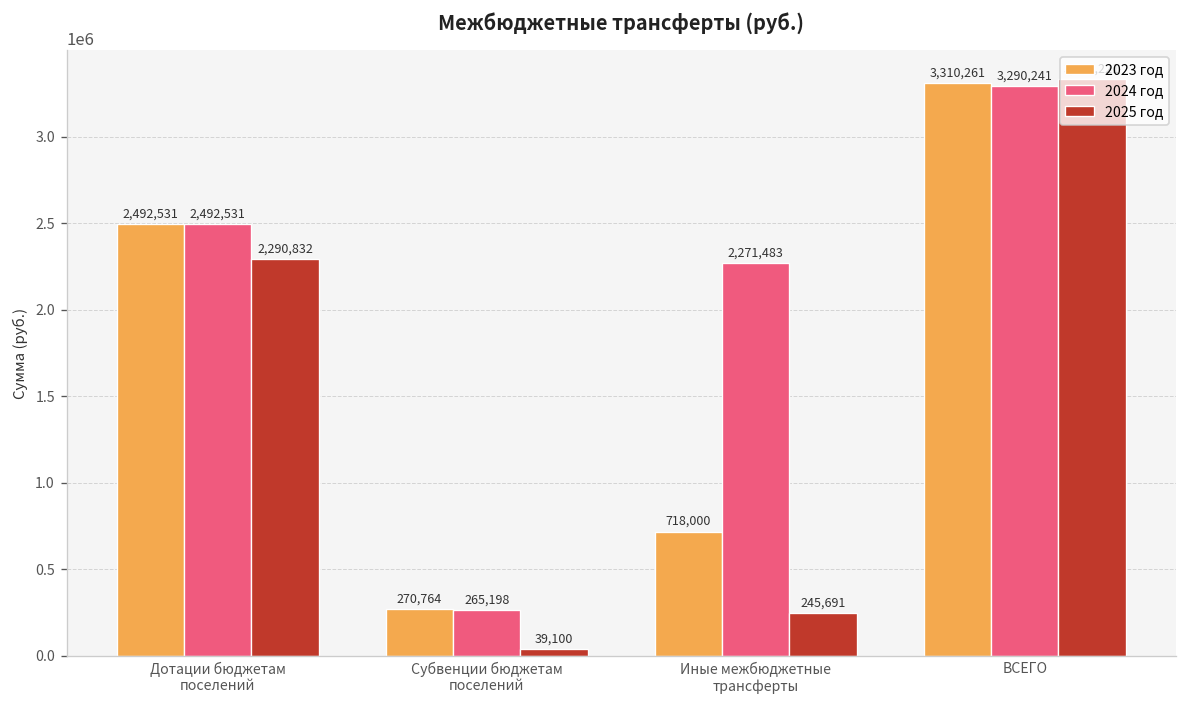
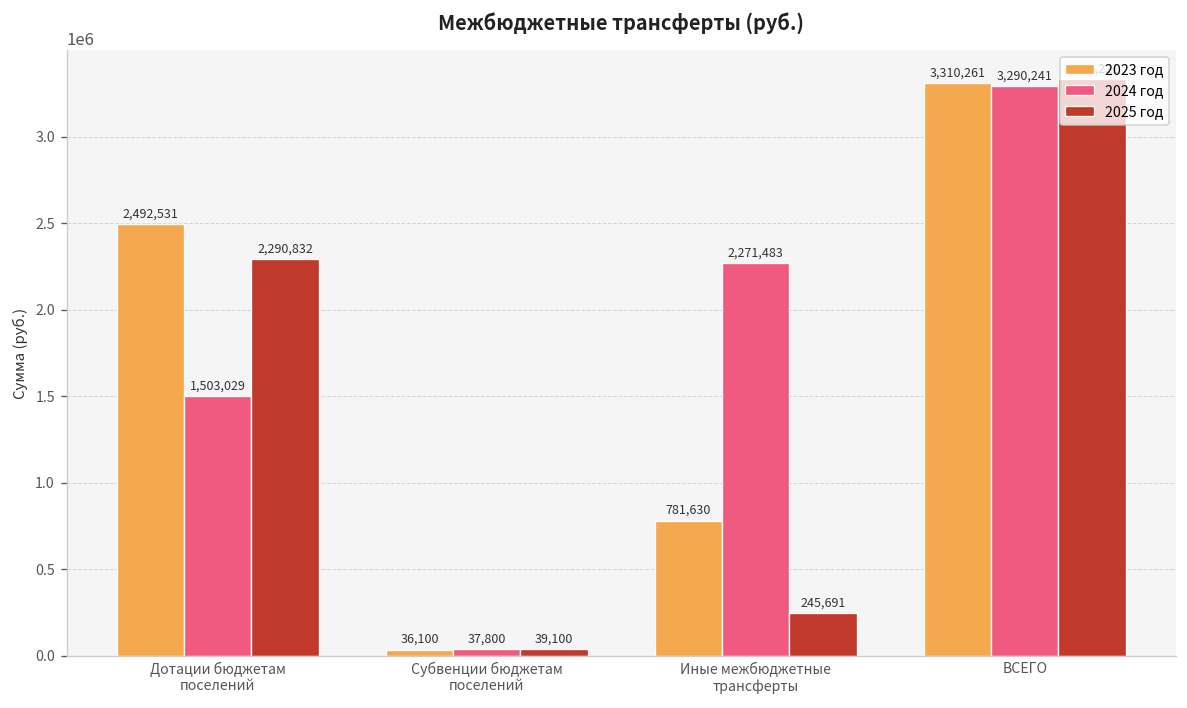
2024 год, Дотации бюджетам поселений: 2,492,531 -> 1,503,029
2023 год, Субвенции бюджетам поселений: 270,764 -> 36,100
2024 год, Субвенции бюджетам поселений: 265,198 -> 37,800
2023 год, Иные межбюджетные трансферты: 718,000 -> 781,630
